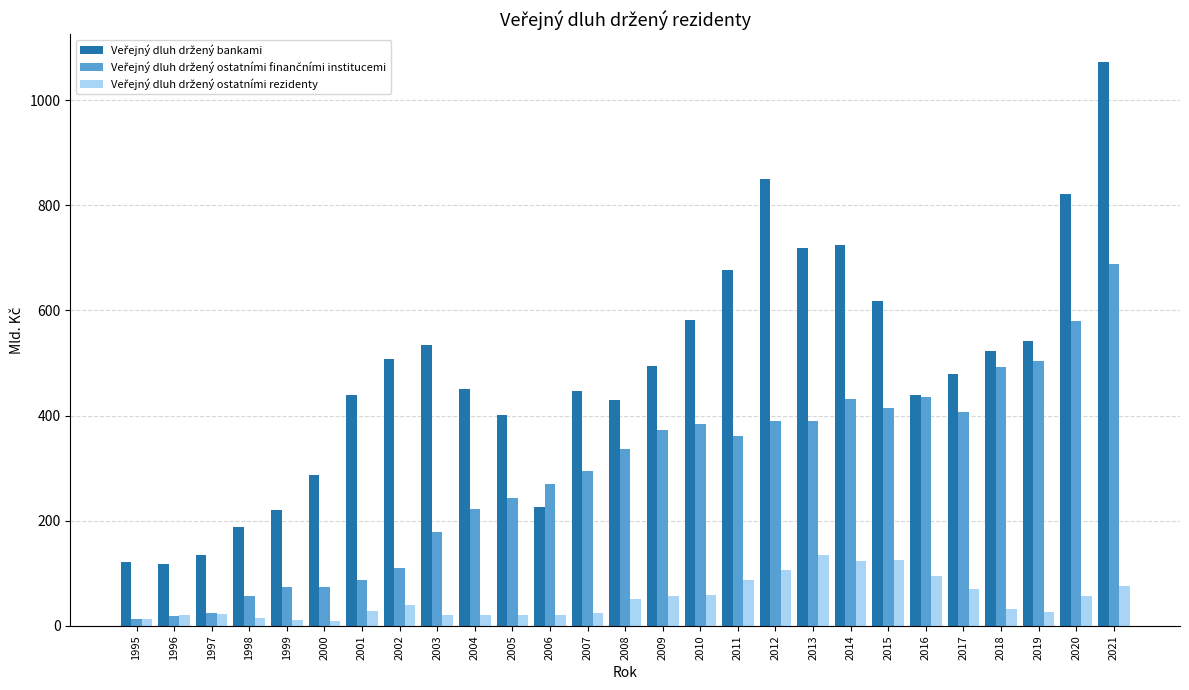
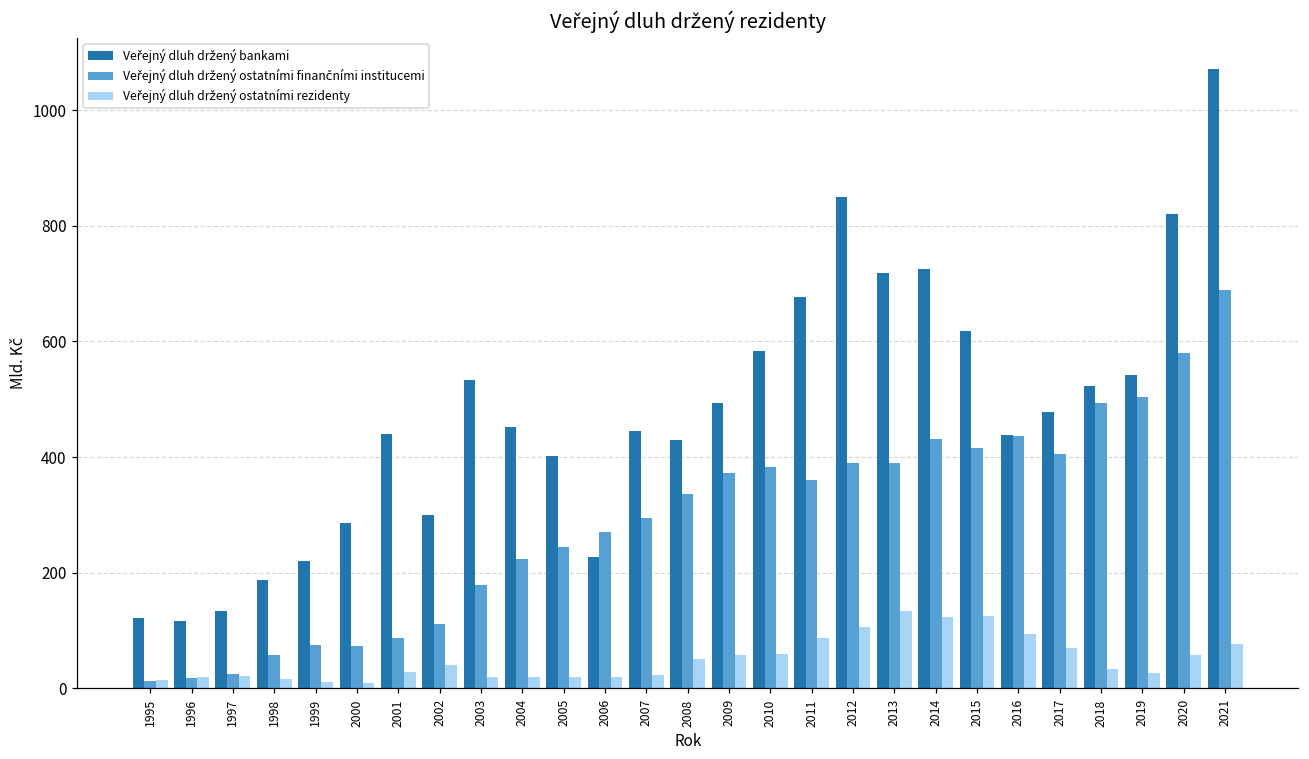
Veřejný dluh držený bankami, 2002: 510 -> 300
